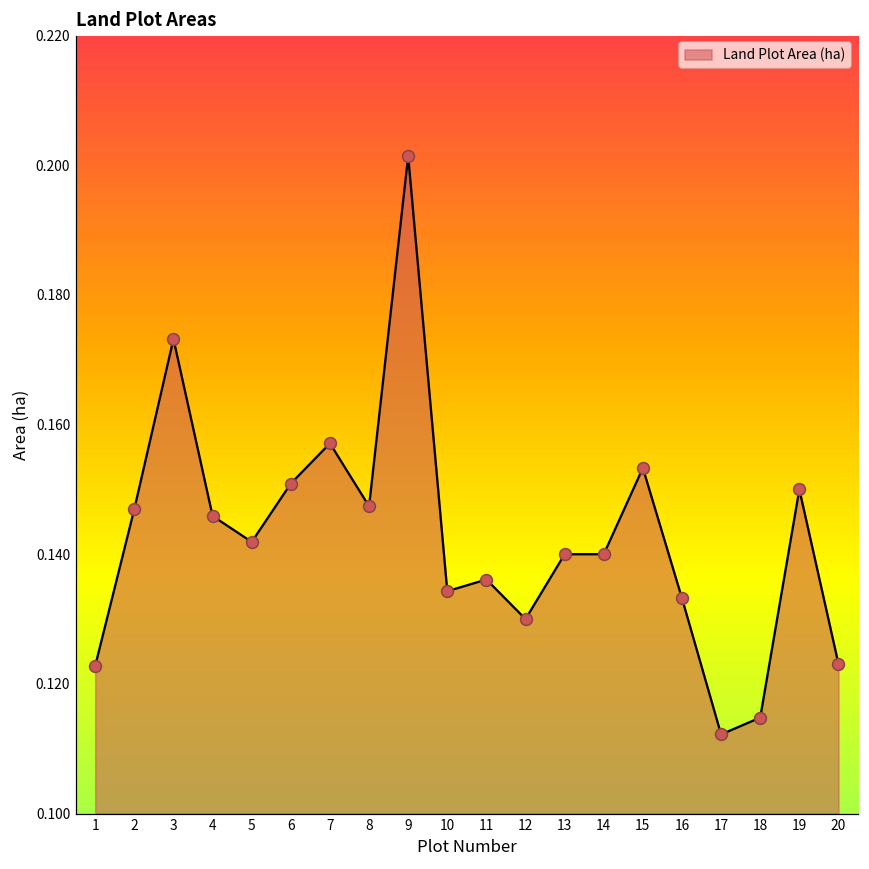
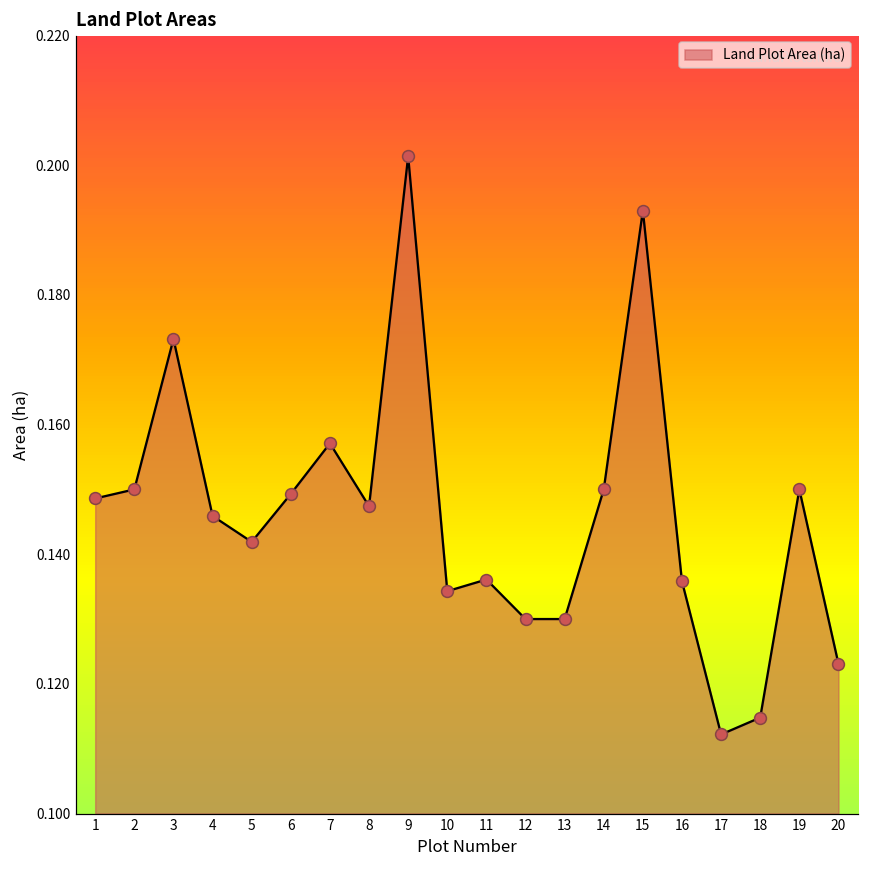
1: 0.123 -> 0.149
2: 0.147 -> 0.150
6: 0.151 -> 0.149
13: 0.14 -> 0.13
14: 0.14 -> 0.15
15: 0.153 -> 0.193
16: 0.133 -> 0.136
